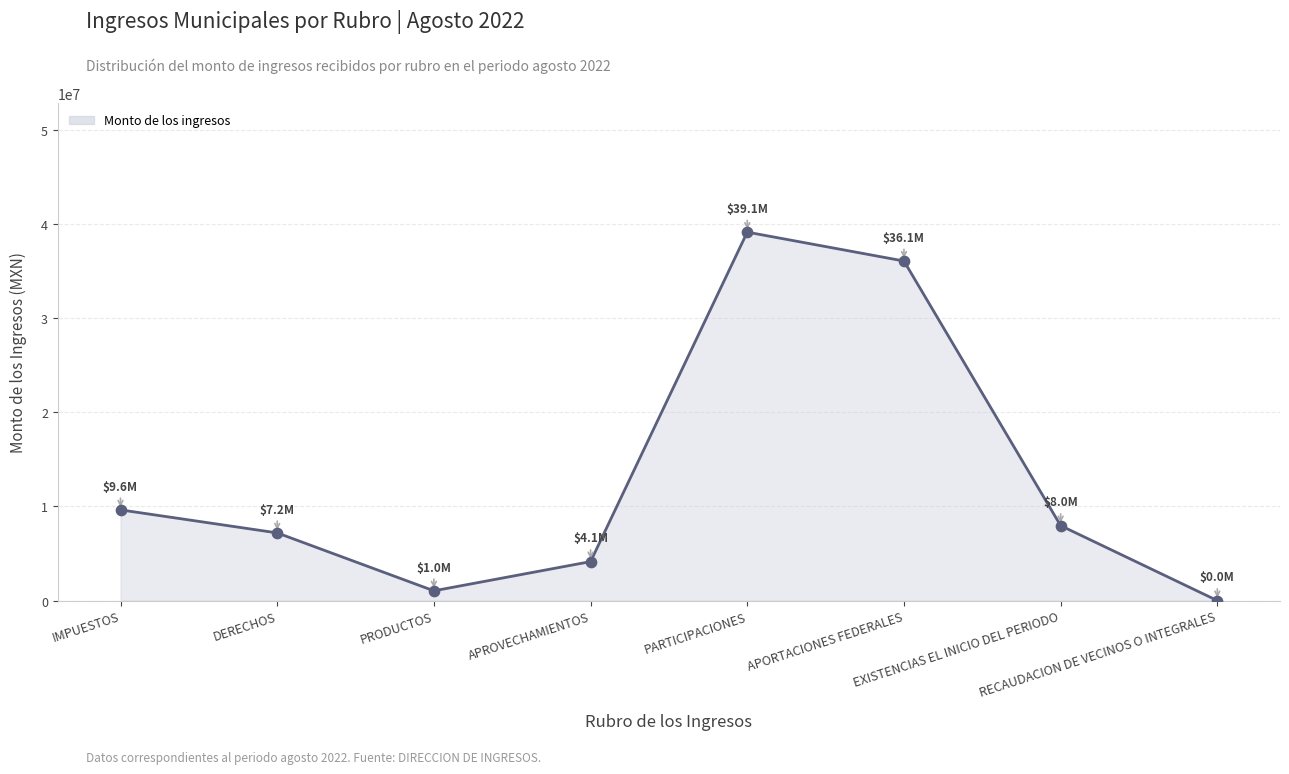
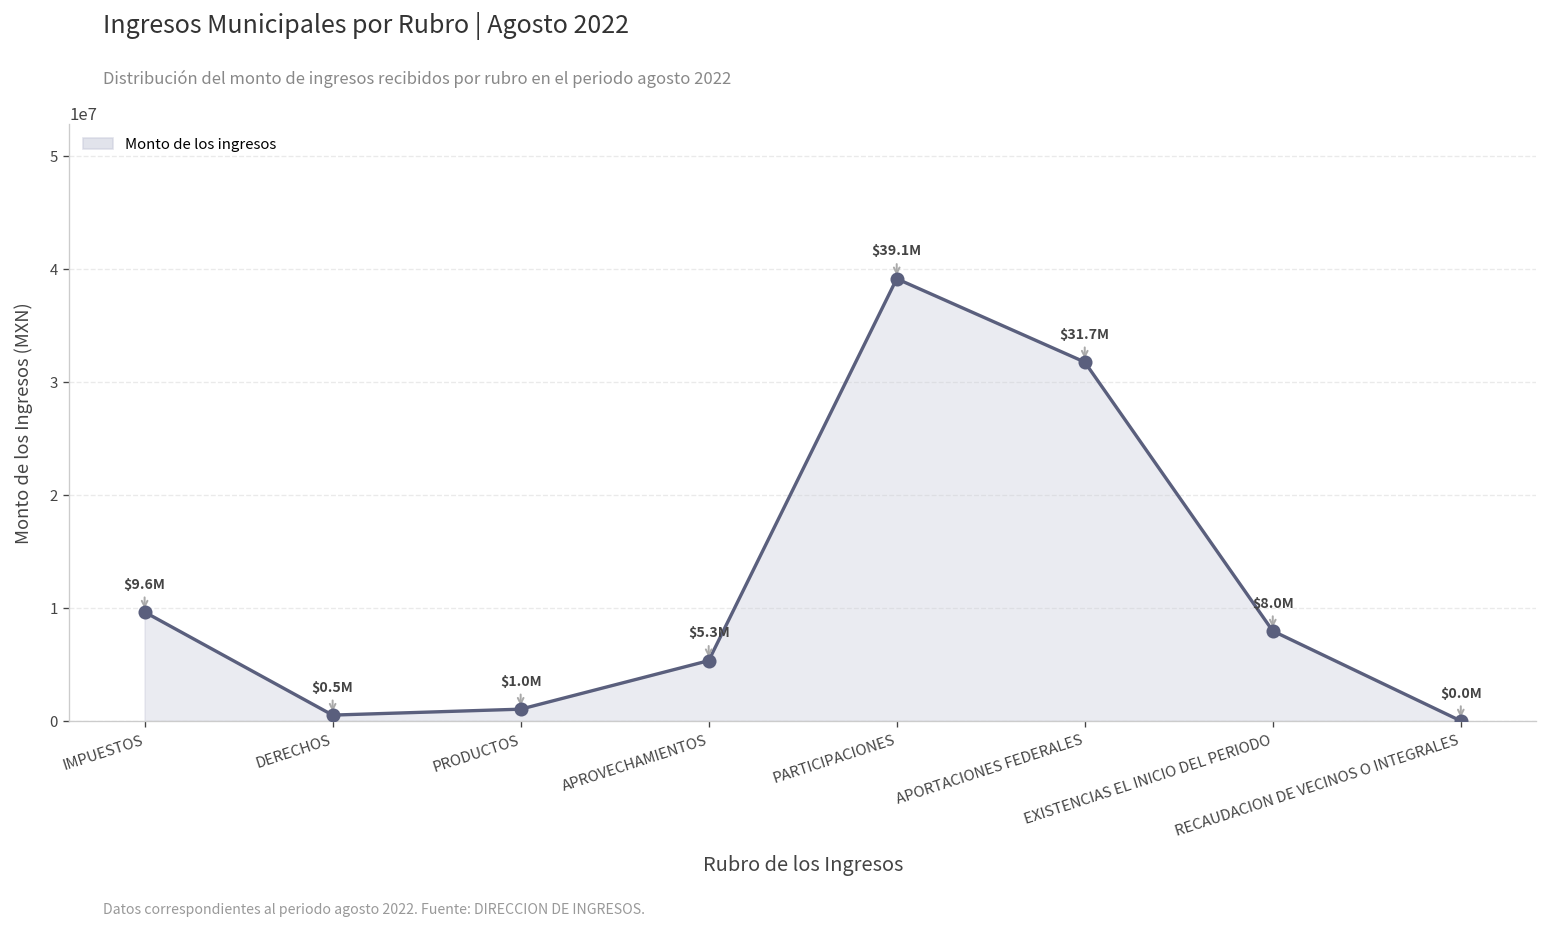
DERECHOS: $7.2M -> $0.5M
APROVECHAMIENTOS: $4.1M -> $5.3M
APORTACIONES FEDERALES: $36.1M -> $31.7M
